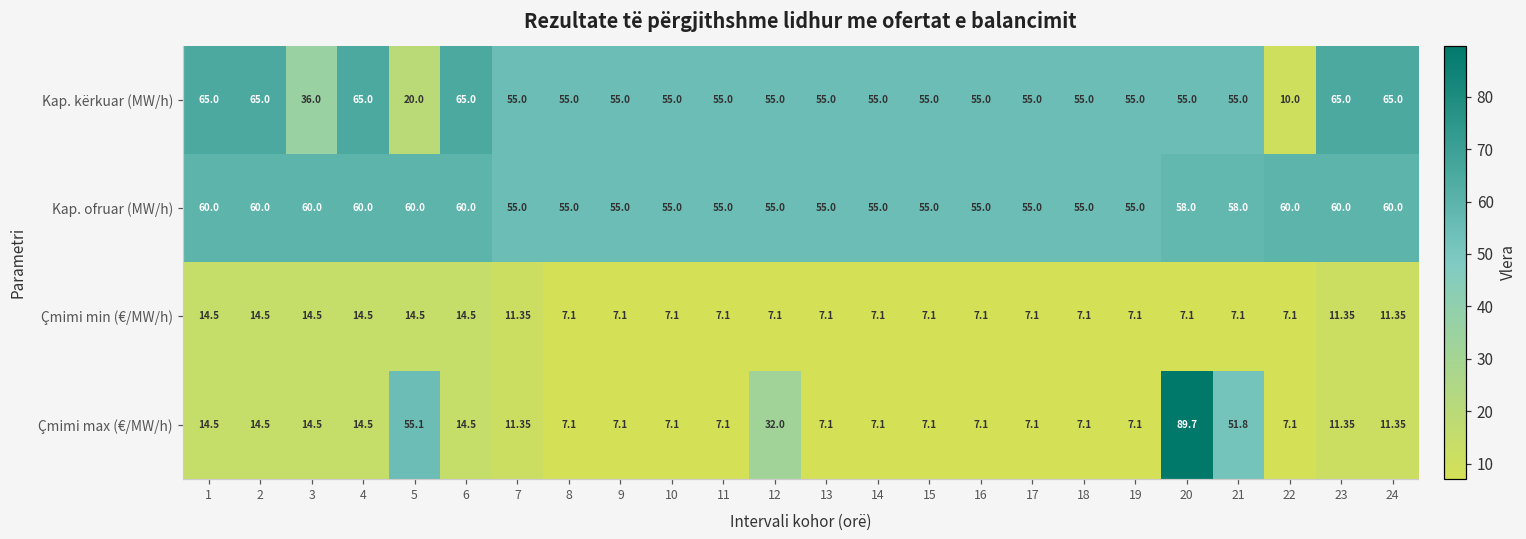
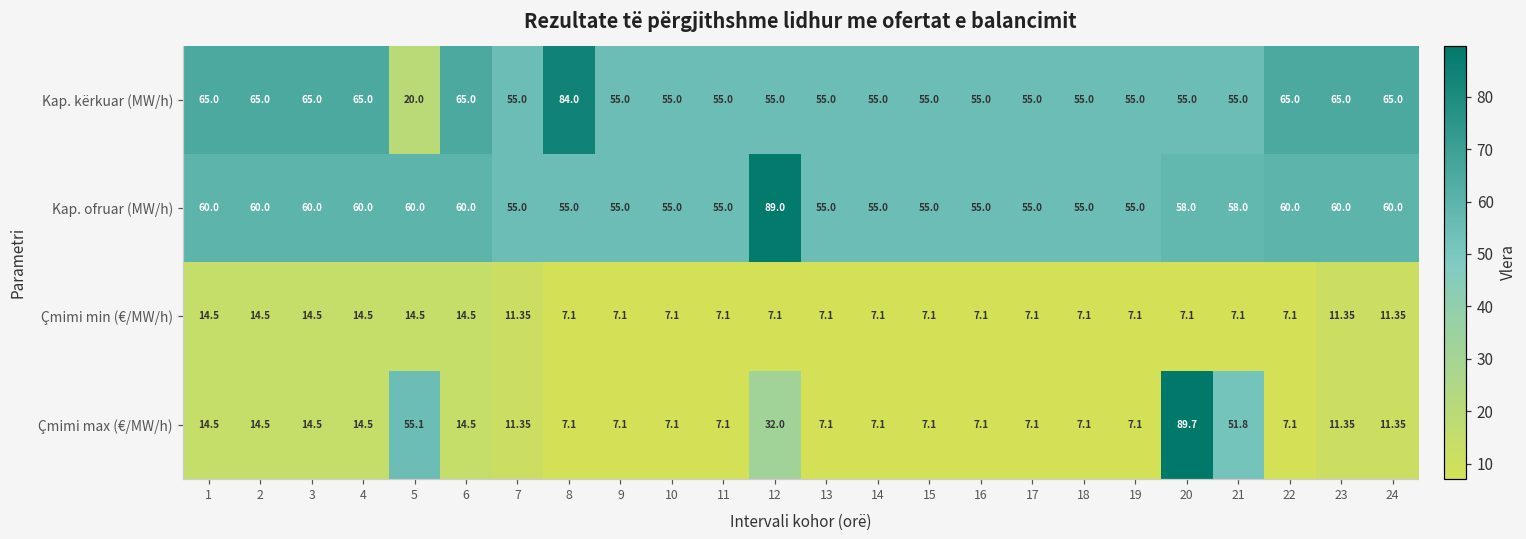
Kap. kërkuar (MW/h), 3: 36.0 -> 65.0
Kap. kërkuar (MW/h), 8: 55.0 -> 84.0
Kap. kërkuar (MW/h), 22: 10.0 -> 65.0
Kap. ofruar (MW/h), 12: 55.0 -> 89.0
